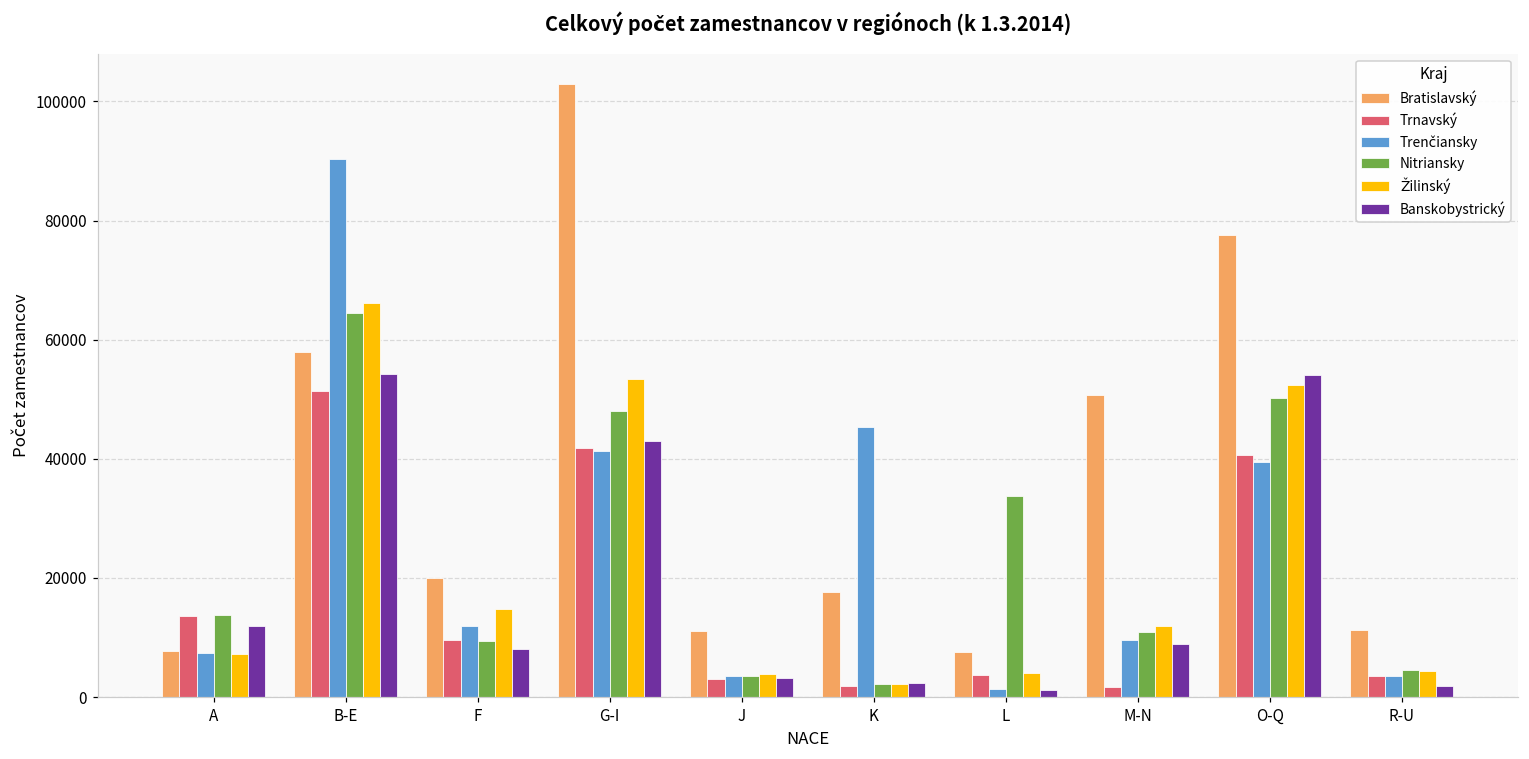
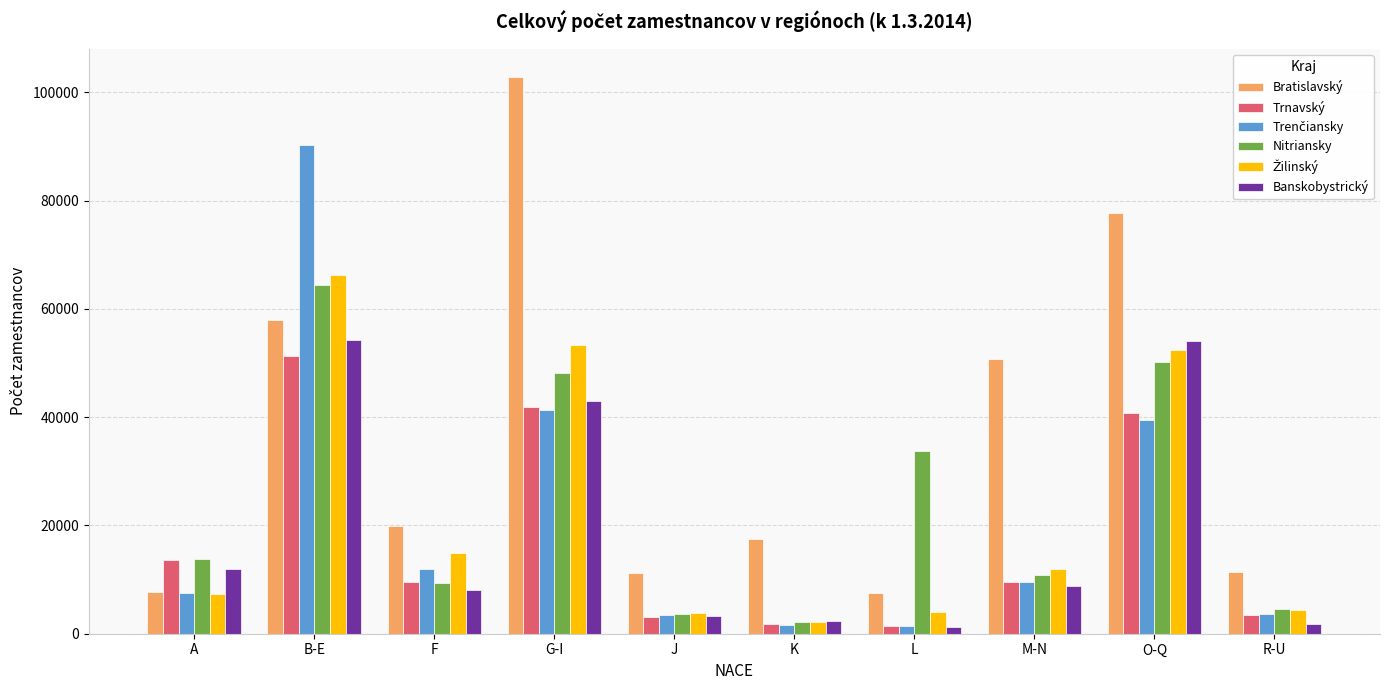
Trenčiansky, K: 45000 -> 2000
Trnavský, L: 4000 -> 1000
Trnavský, M-N: 2000 -> 10000
